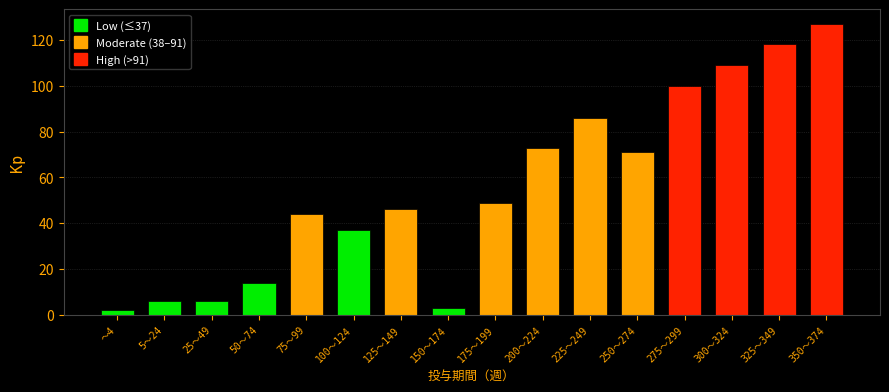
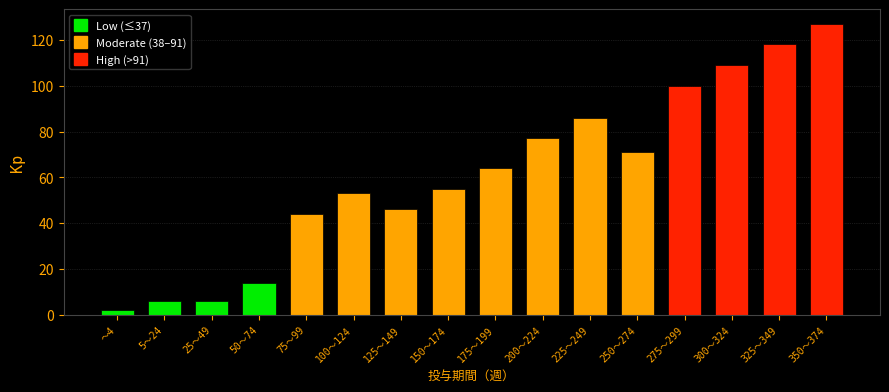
100～124: 37 -> 53
150～174: 3 -> 55
175～199: 49 -> 64
200～224: 73 -> 77
